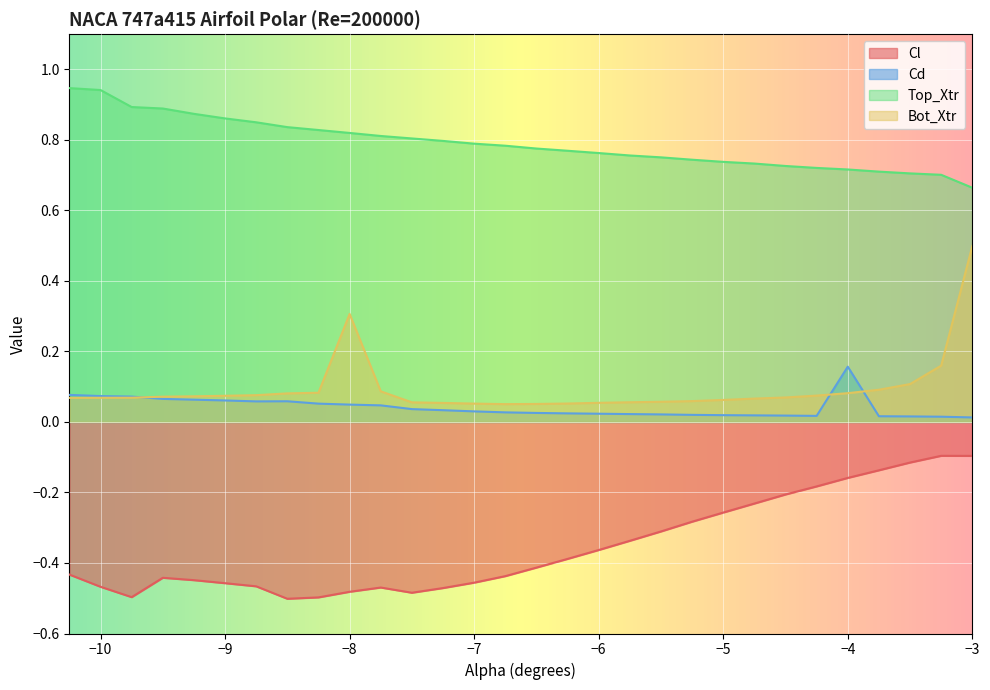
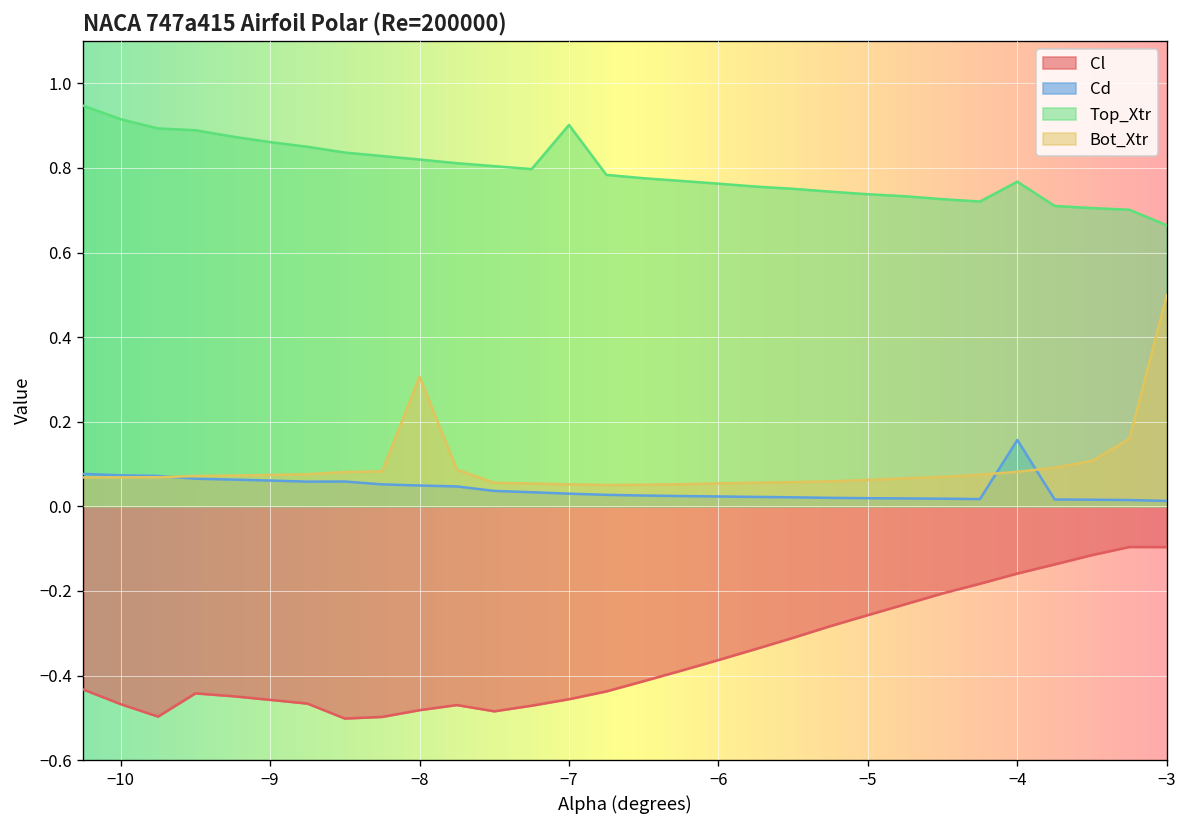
Top_Xtr, −10: 0.94 -> 0.92
Top_Xtr, −7: 0.79 -> 0.90
Top_Xtr, −4: 0.72 -> 0.77
